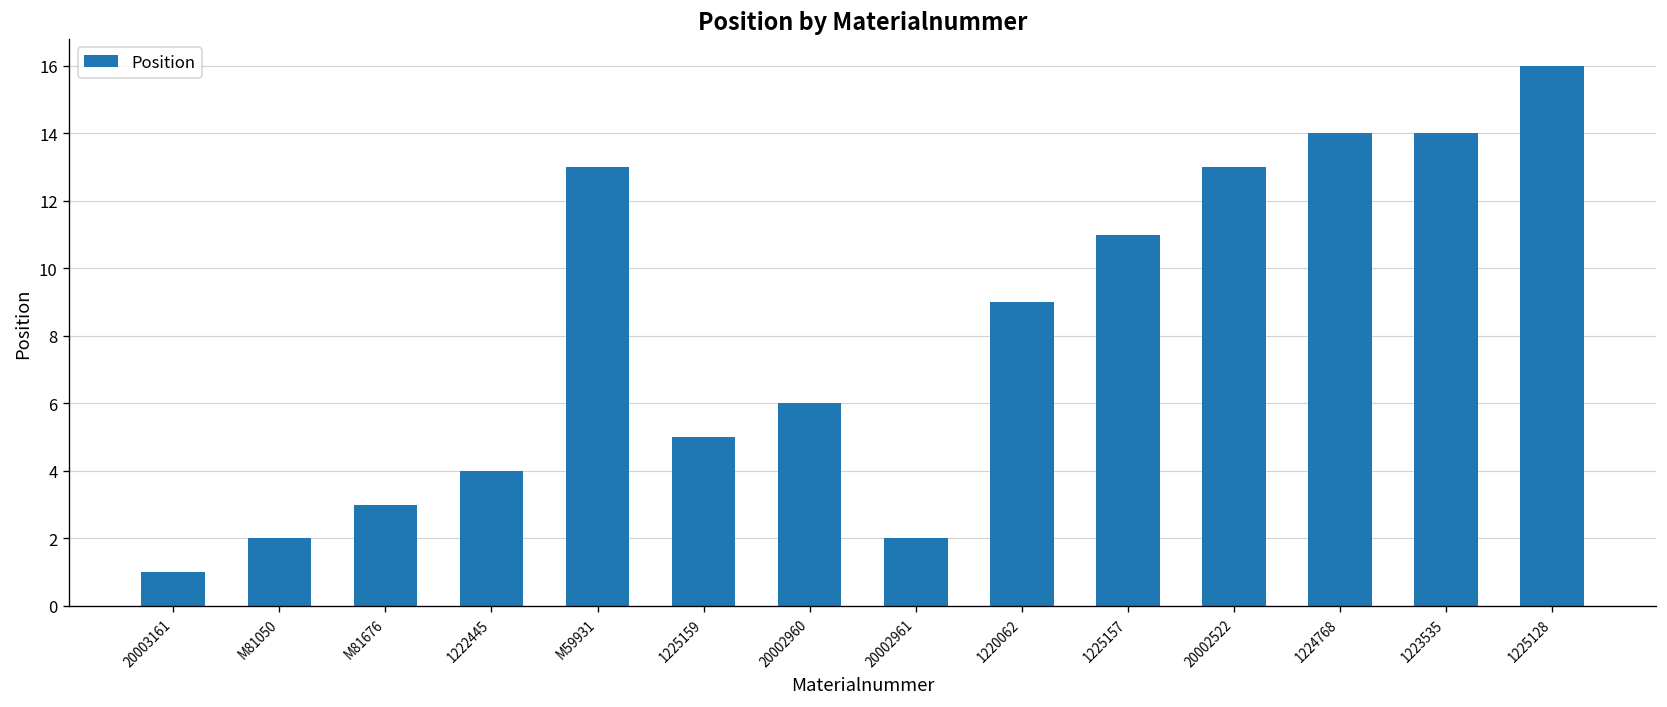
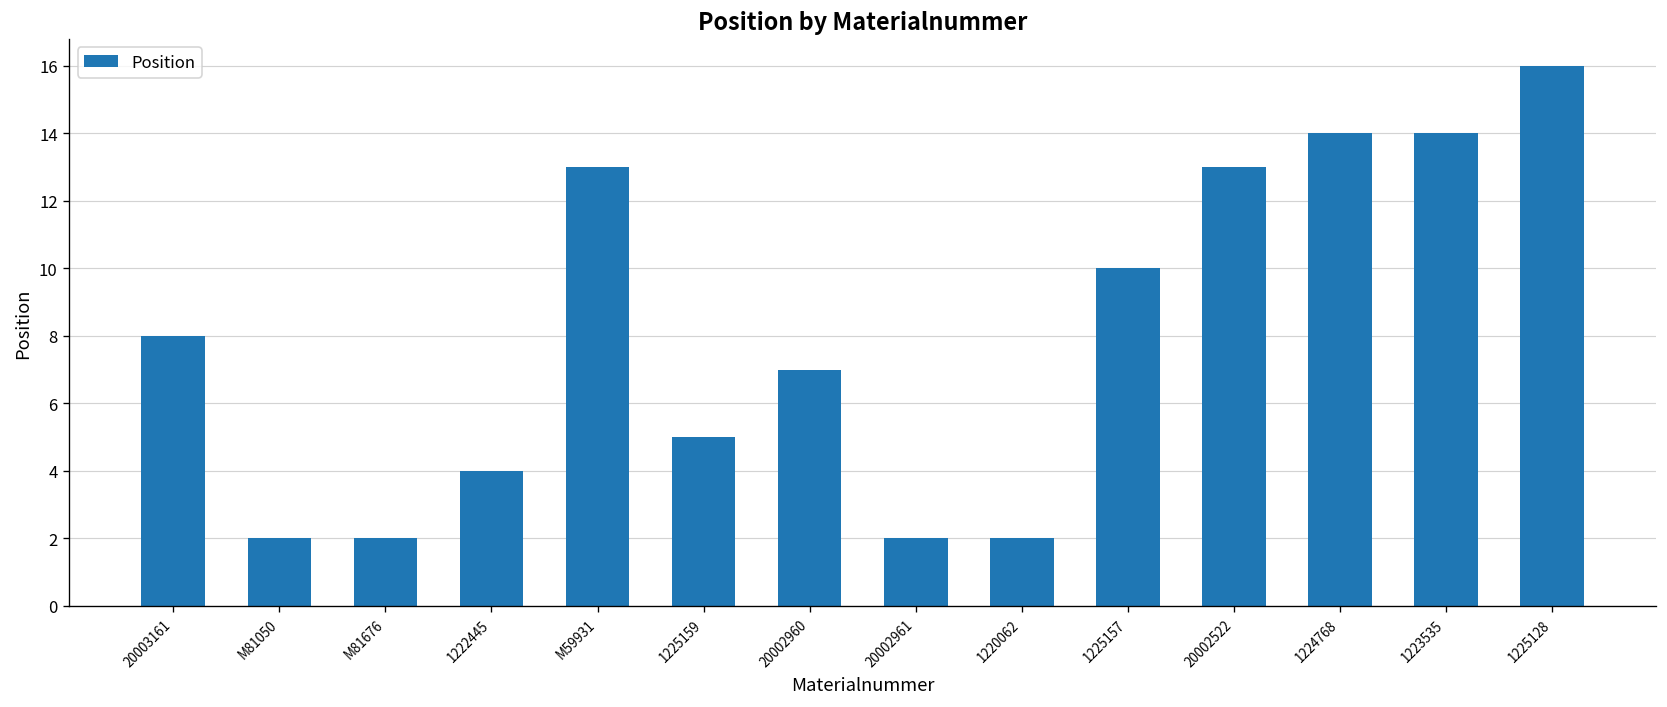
20003161: 1 -> 8
M81676: 3 -> 2
20002960: 6 -> 7
1220062: 9 -> 2
1225157: 11 -> 10
